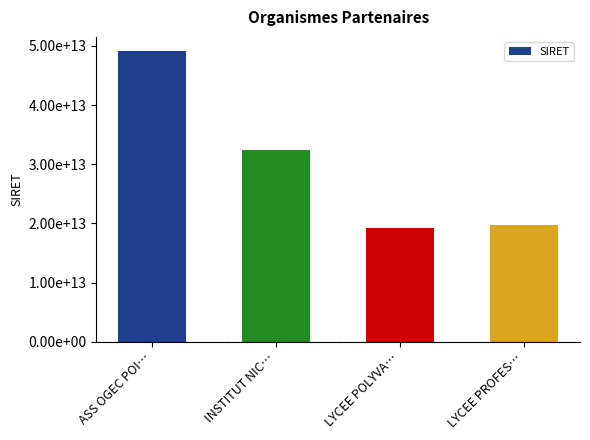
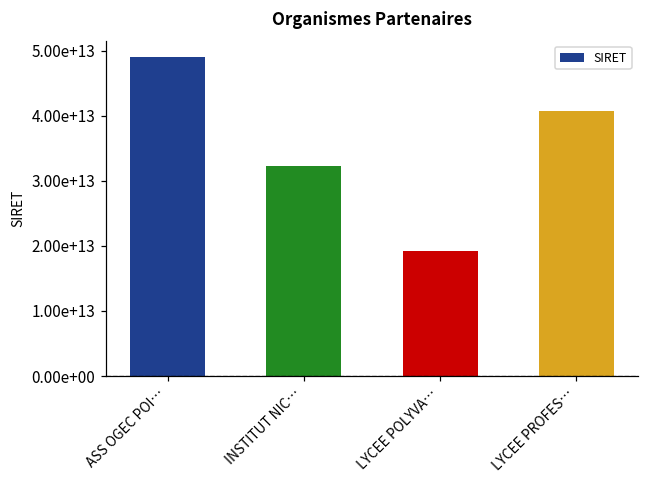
LYCEE PROFES…: 20000000000000 -> 41000000000000
